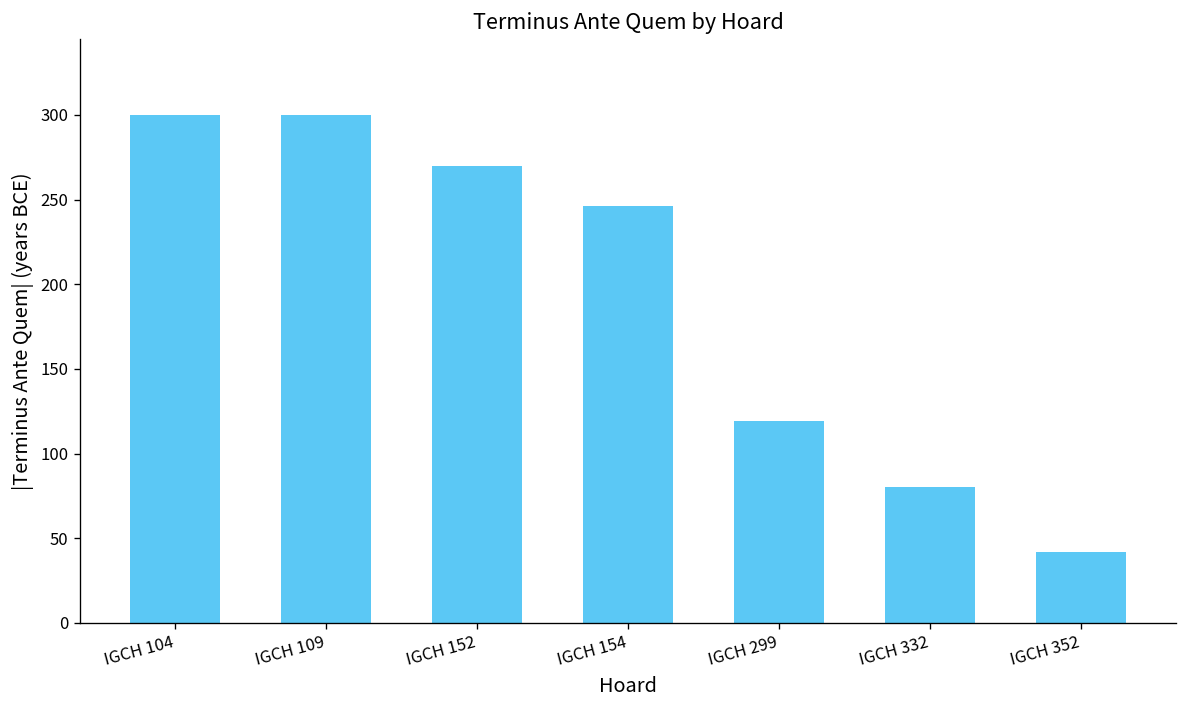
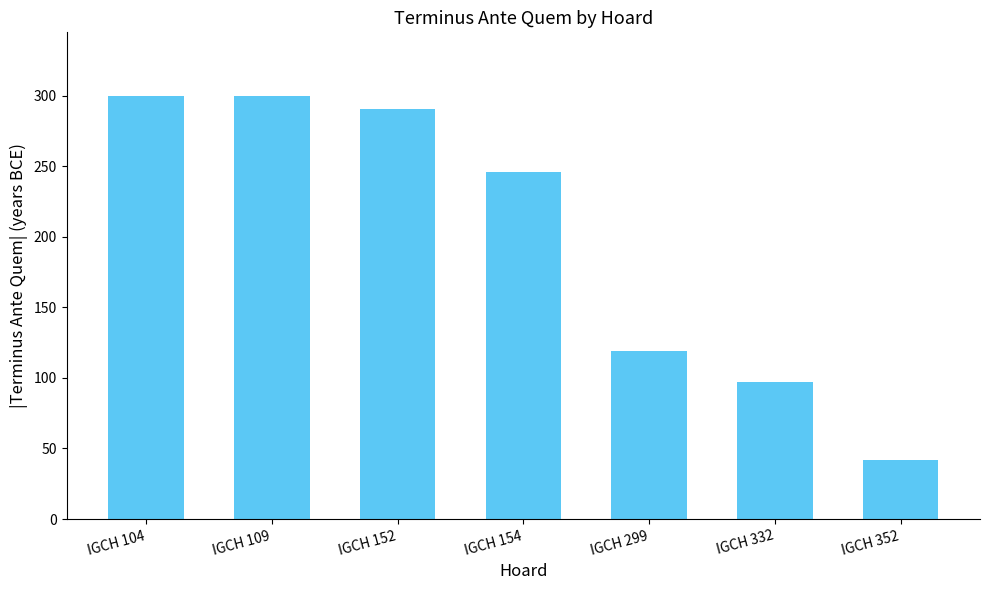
IGCH 152: 270 -> 291
IGCH 332: 80 -> 97
